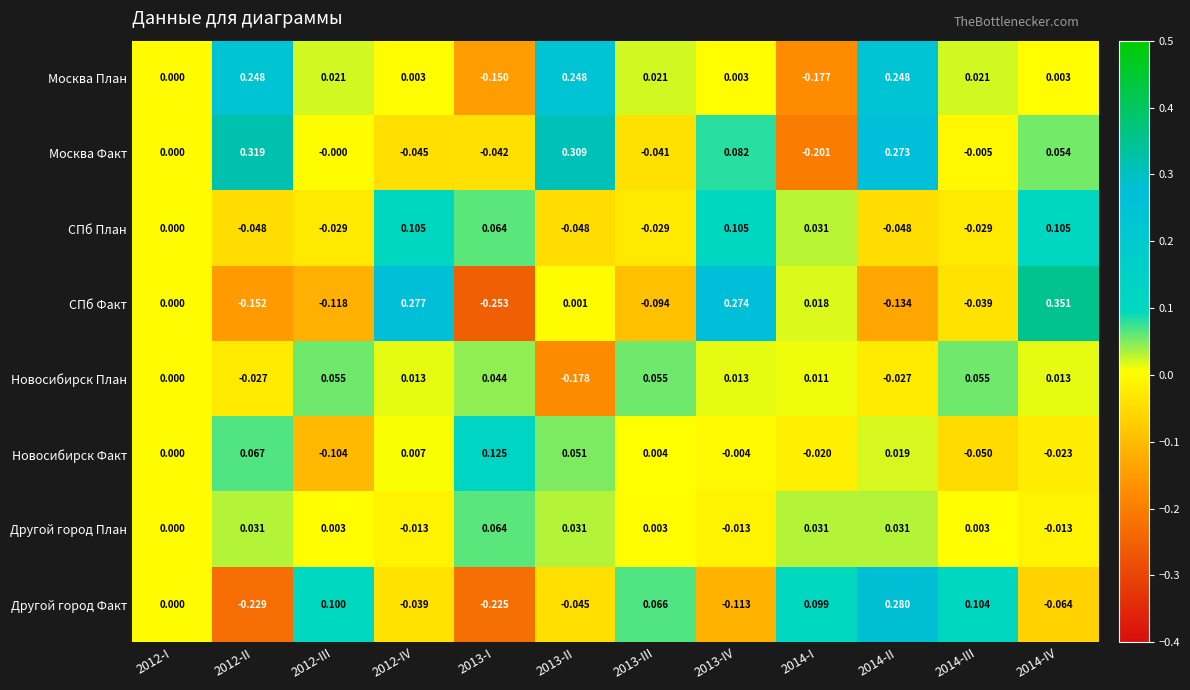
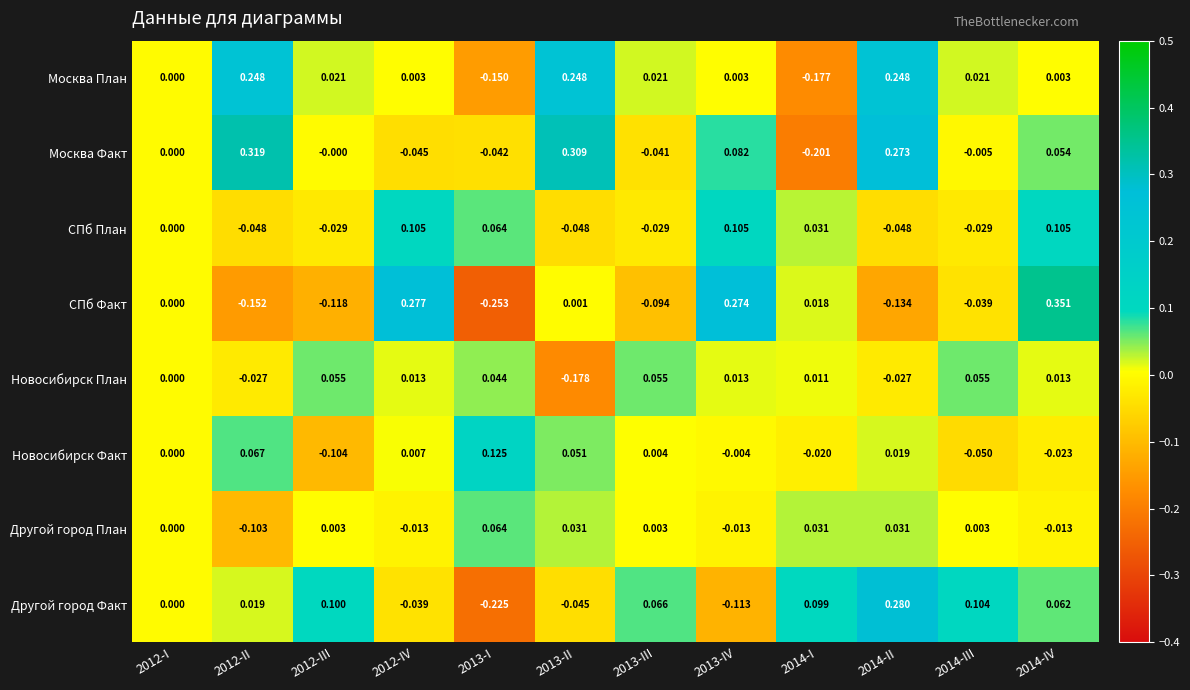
Другой город План, 2012-II: 0.031 -> -0.103
Другой город Факт, 2012-II: -0.229 -> 0.019
Другой город Факт, 2014-IV: -0.064 -> 0.062
